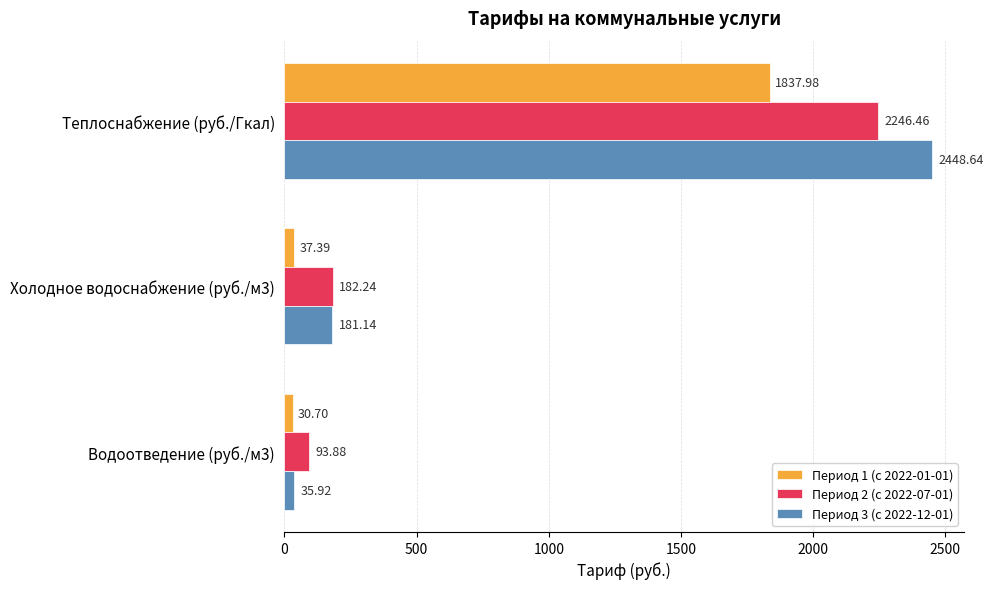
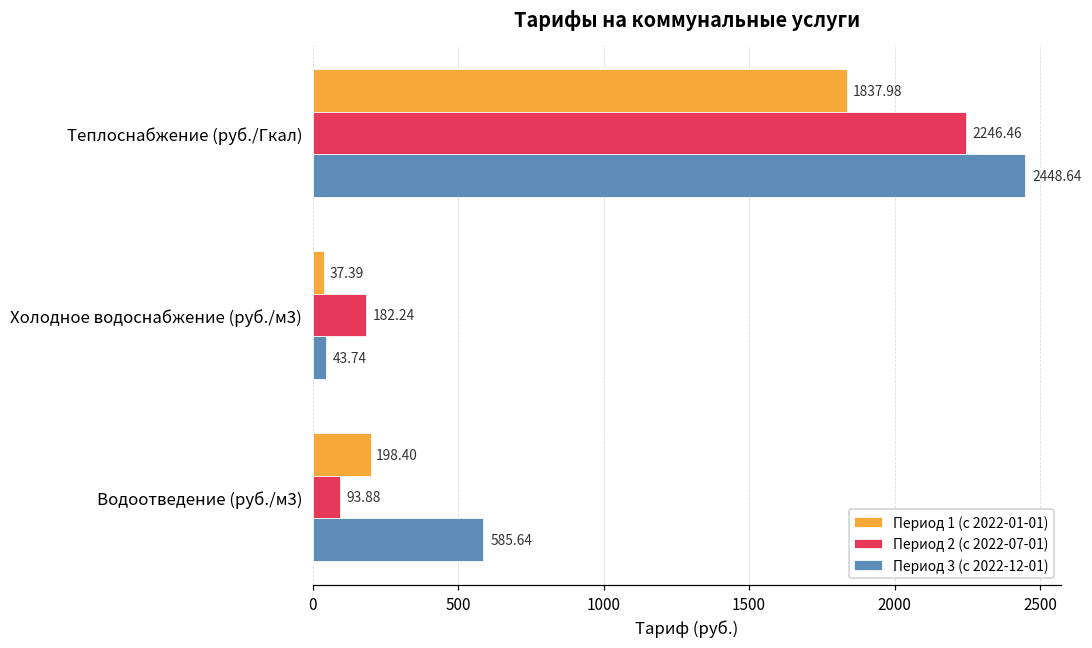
Период 3 (с 2022-12-01), Холодное водоснабжение (руб./м3): 181.14 -> 43.74
Период 1 (с 2022-01-01), Водоотведение (руб./м3): 30.70 -> 198.40
Период 3 (с 2022-12-01), Водоотведение (руб./м3): 35.92 -> 585.64
